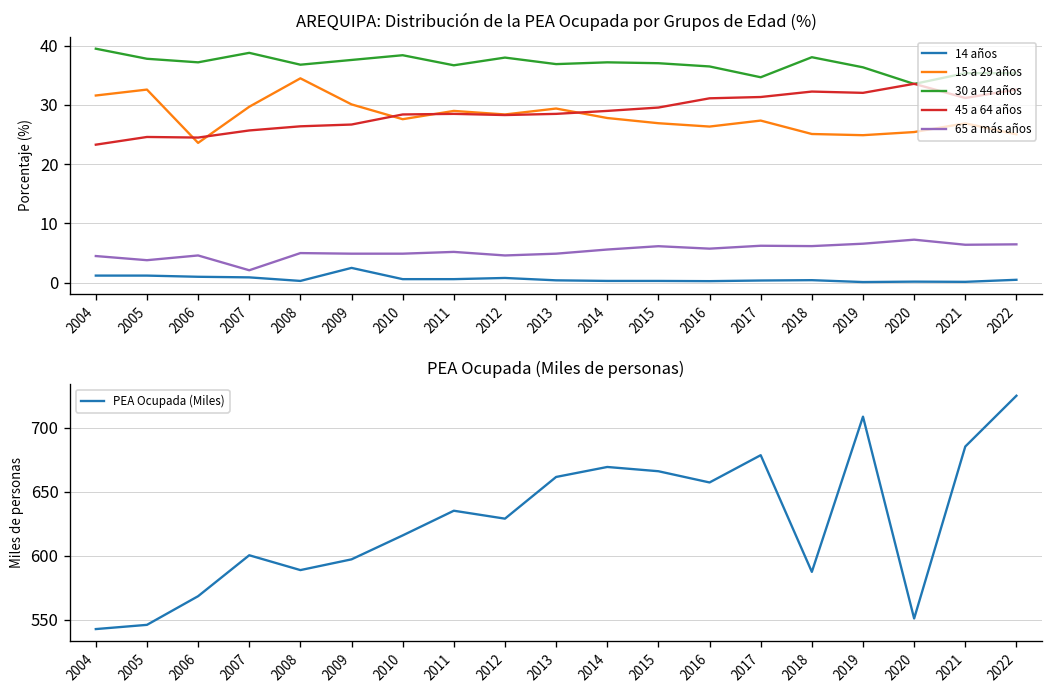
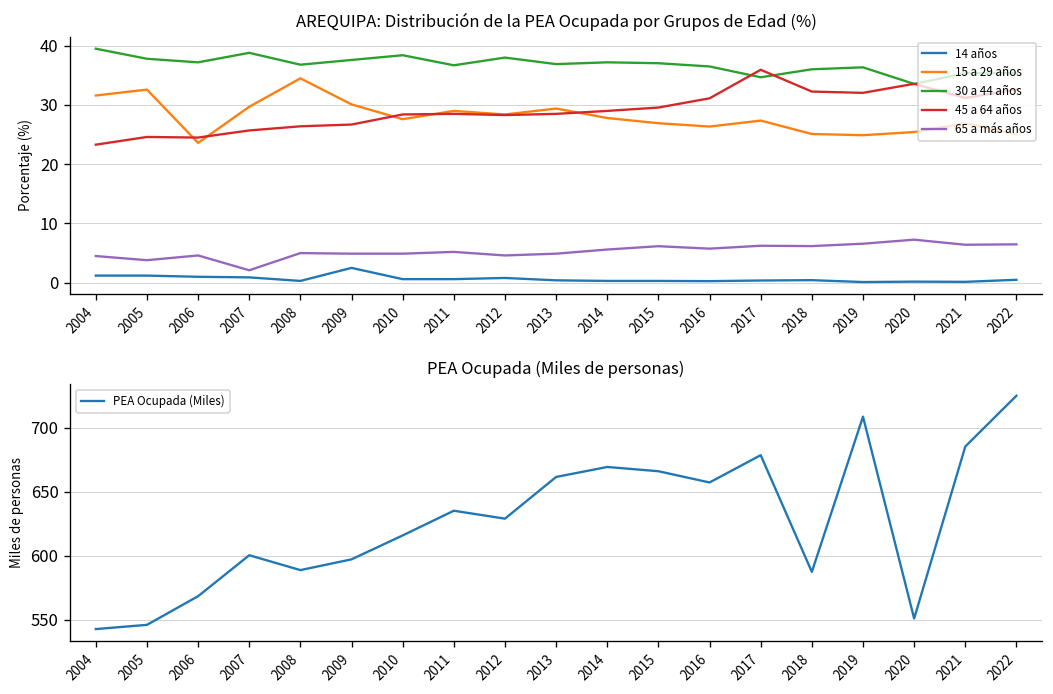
AREQUIPA: Distribución de la PEA Ocupada por Grupos de Edad (%), 45 a 64 años, 2017: 31 -> 36
AREQUIPA: Distribución de la PEA Ocupada por Grupos de Edad (%), 30 a 44 años, 2018: 38 -> 36
